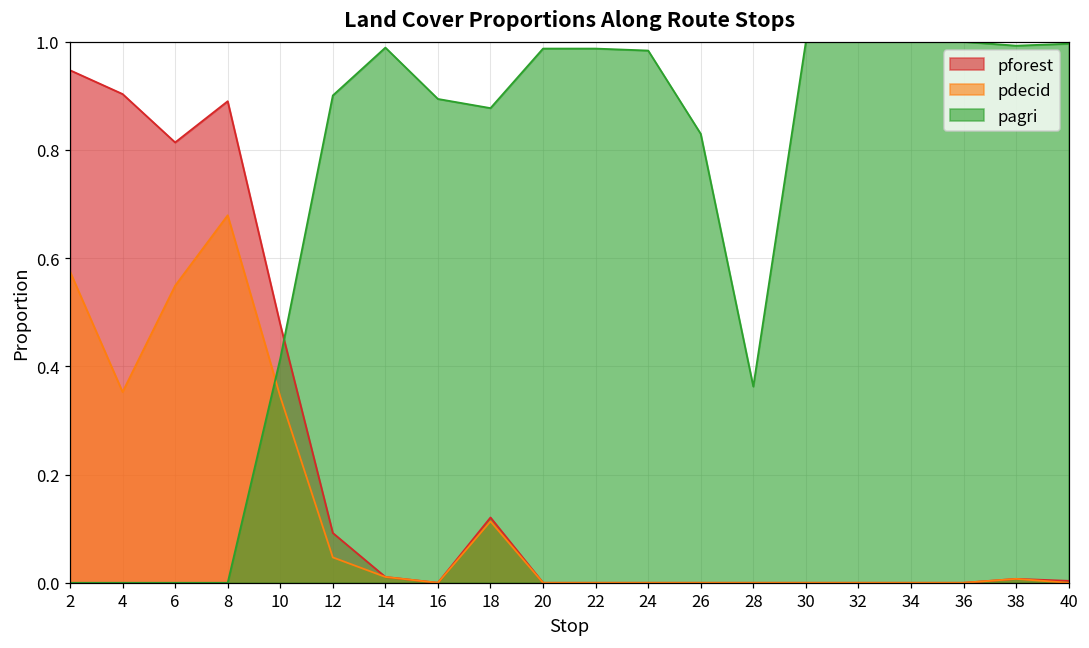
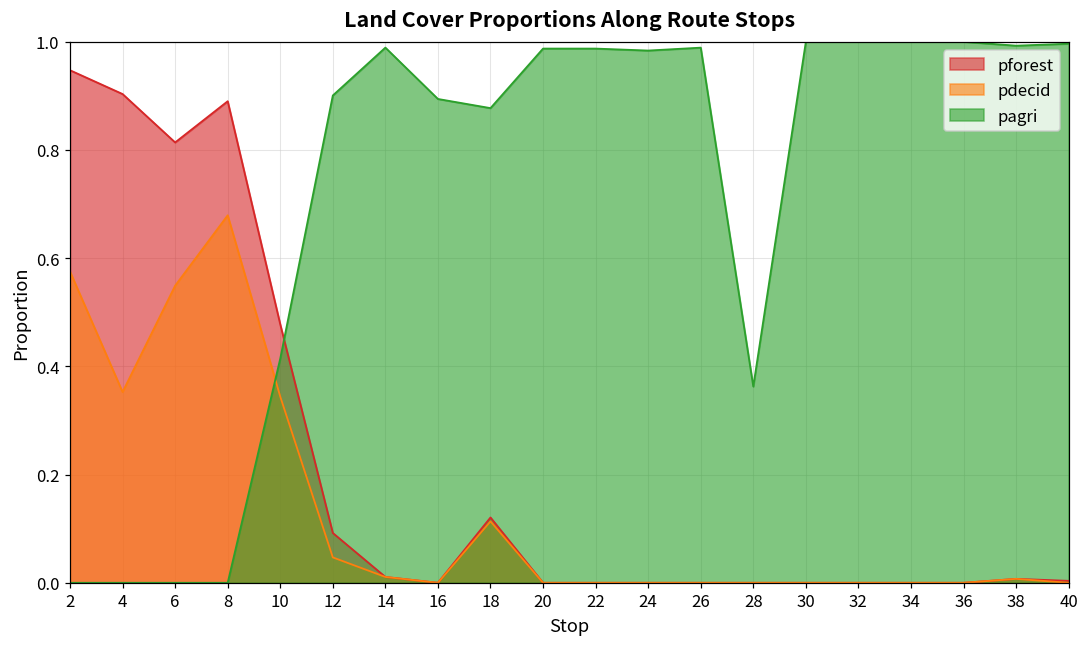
pagri, 26: 0.83 -> 0.99
